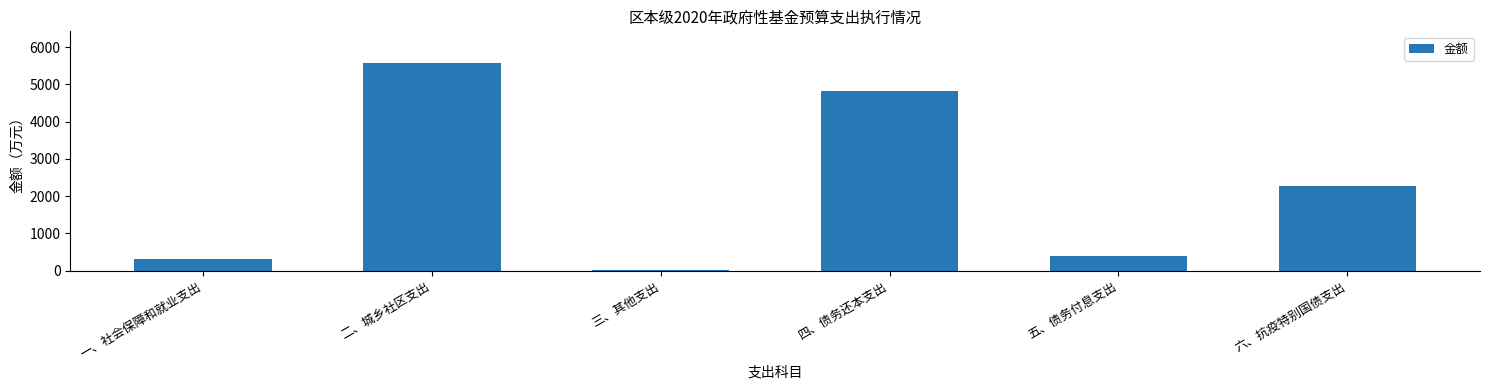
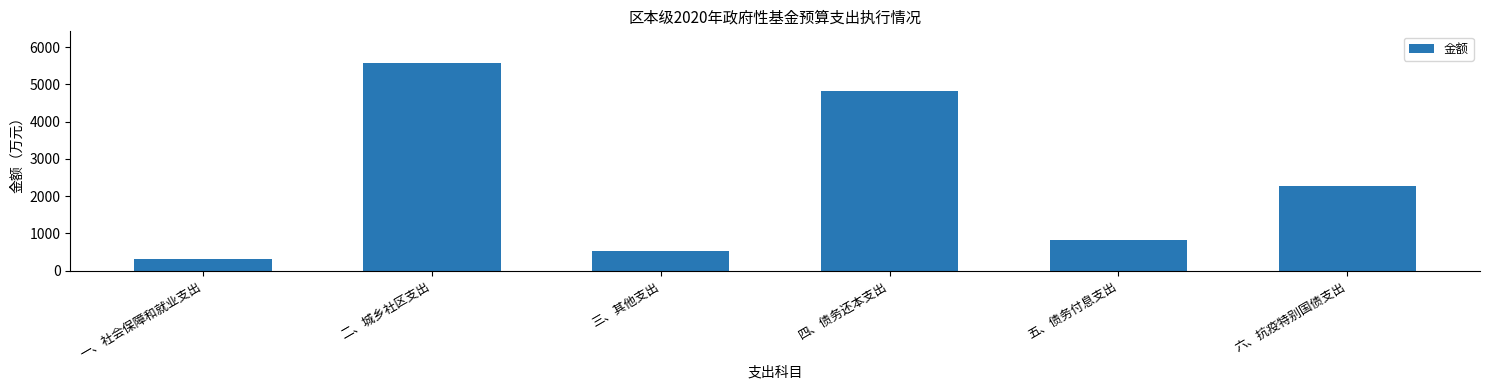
三、其他支出: 0 -> 500
五、债务付息支出: 400 -> 800
